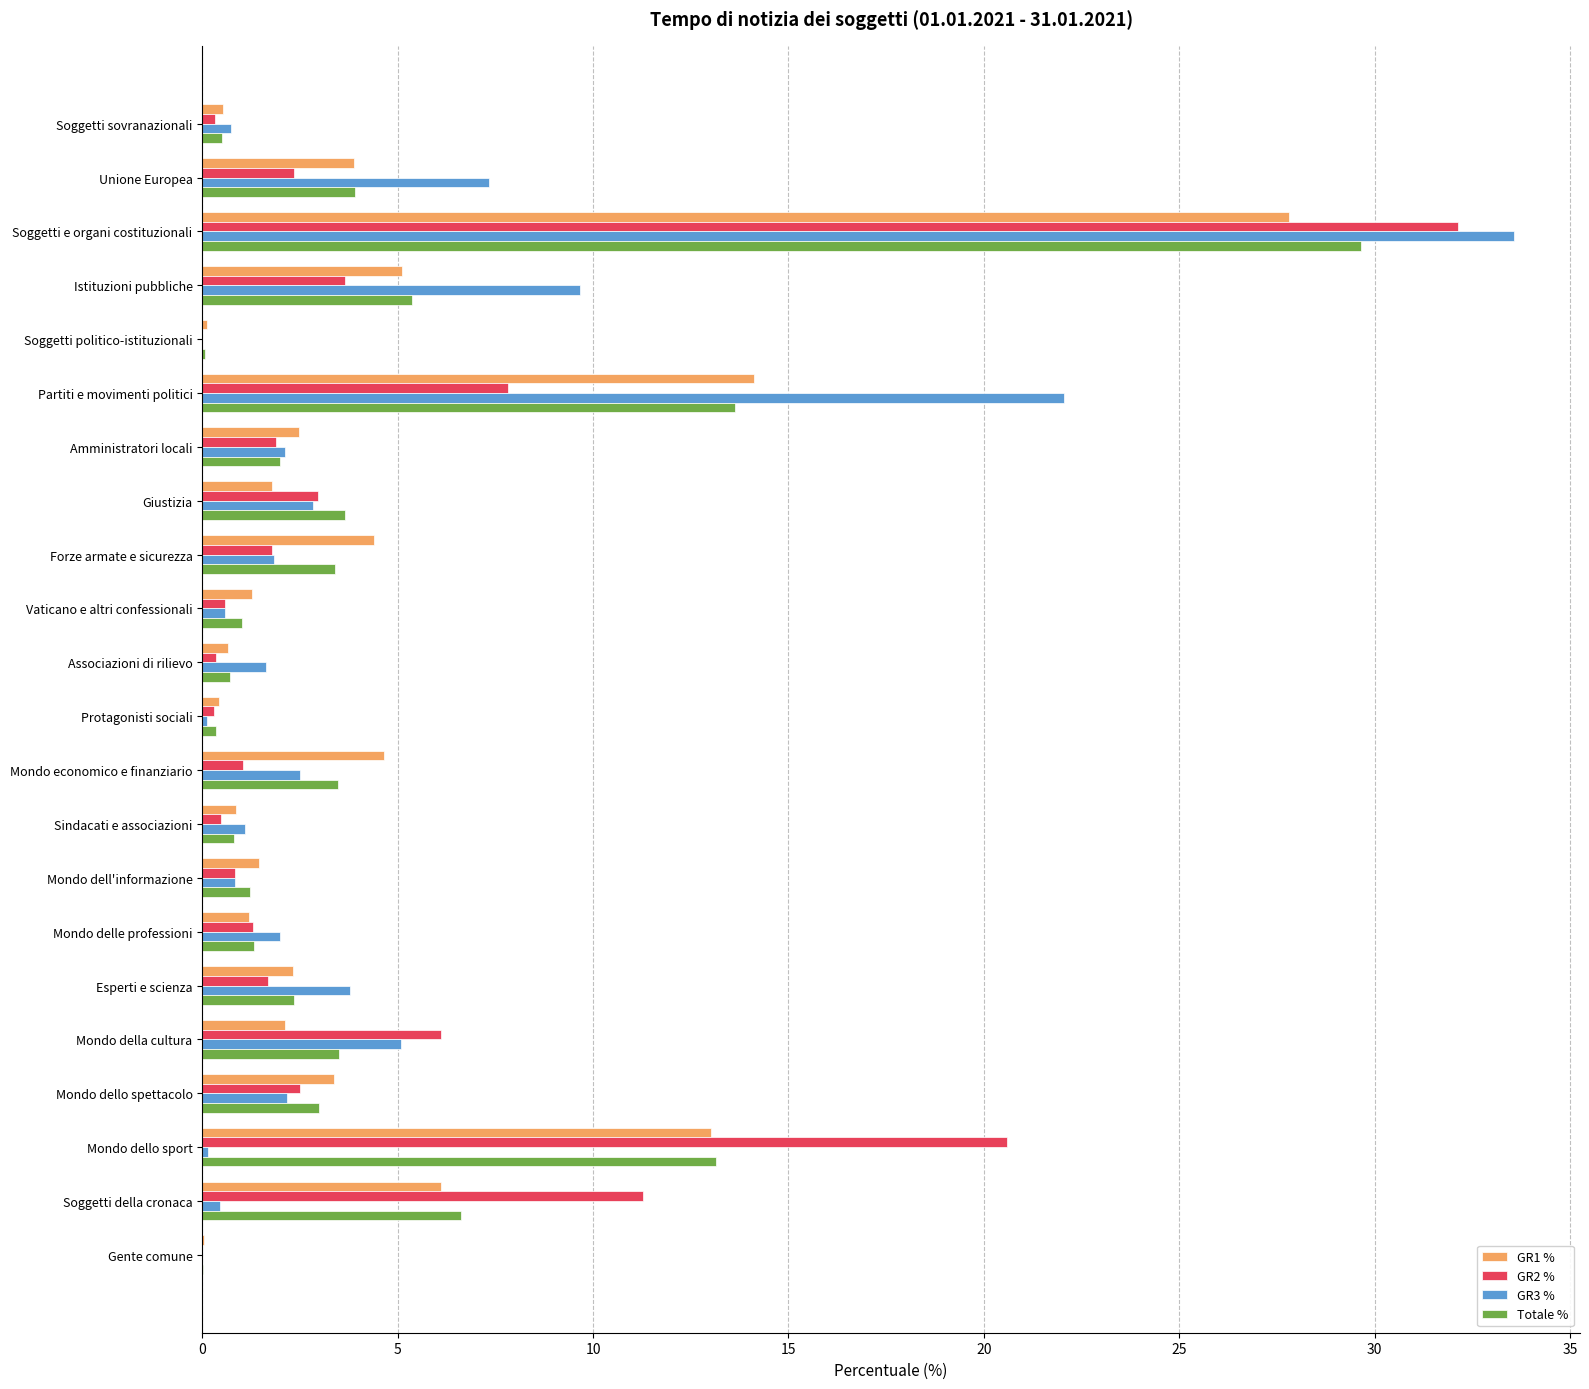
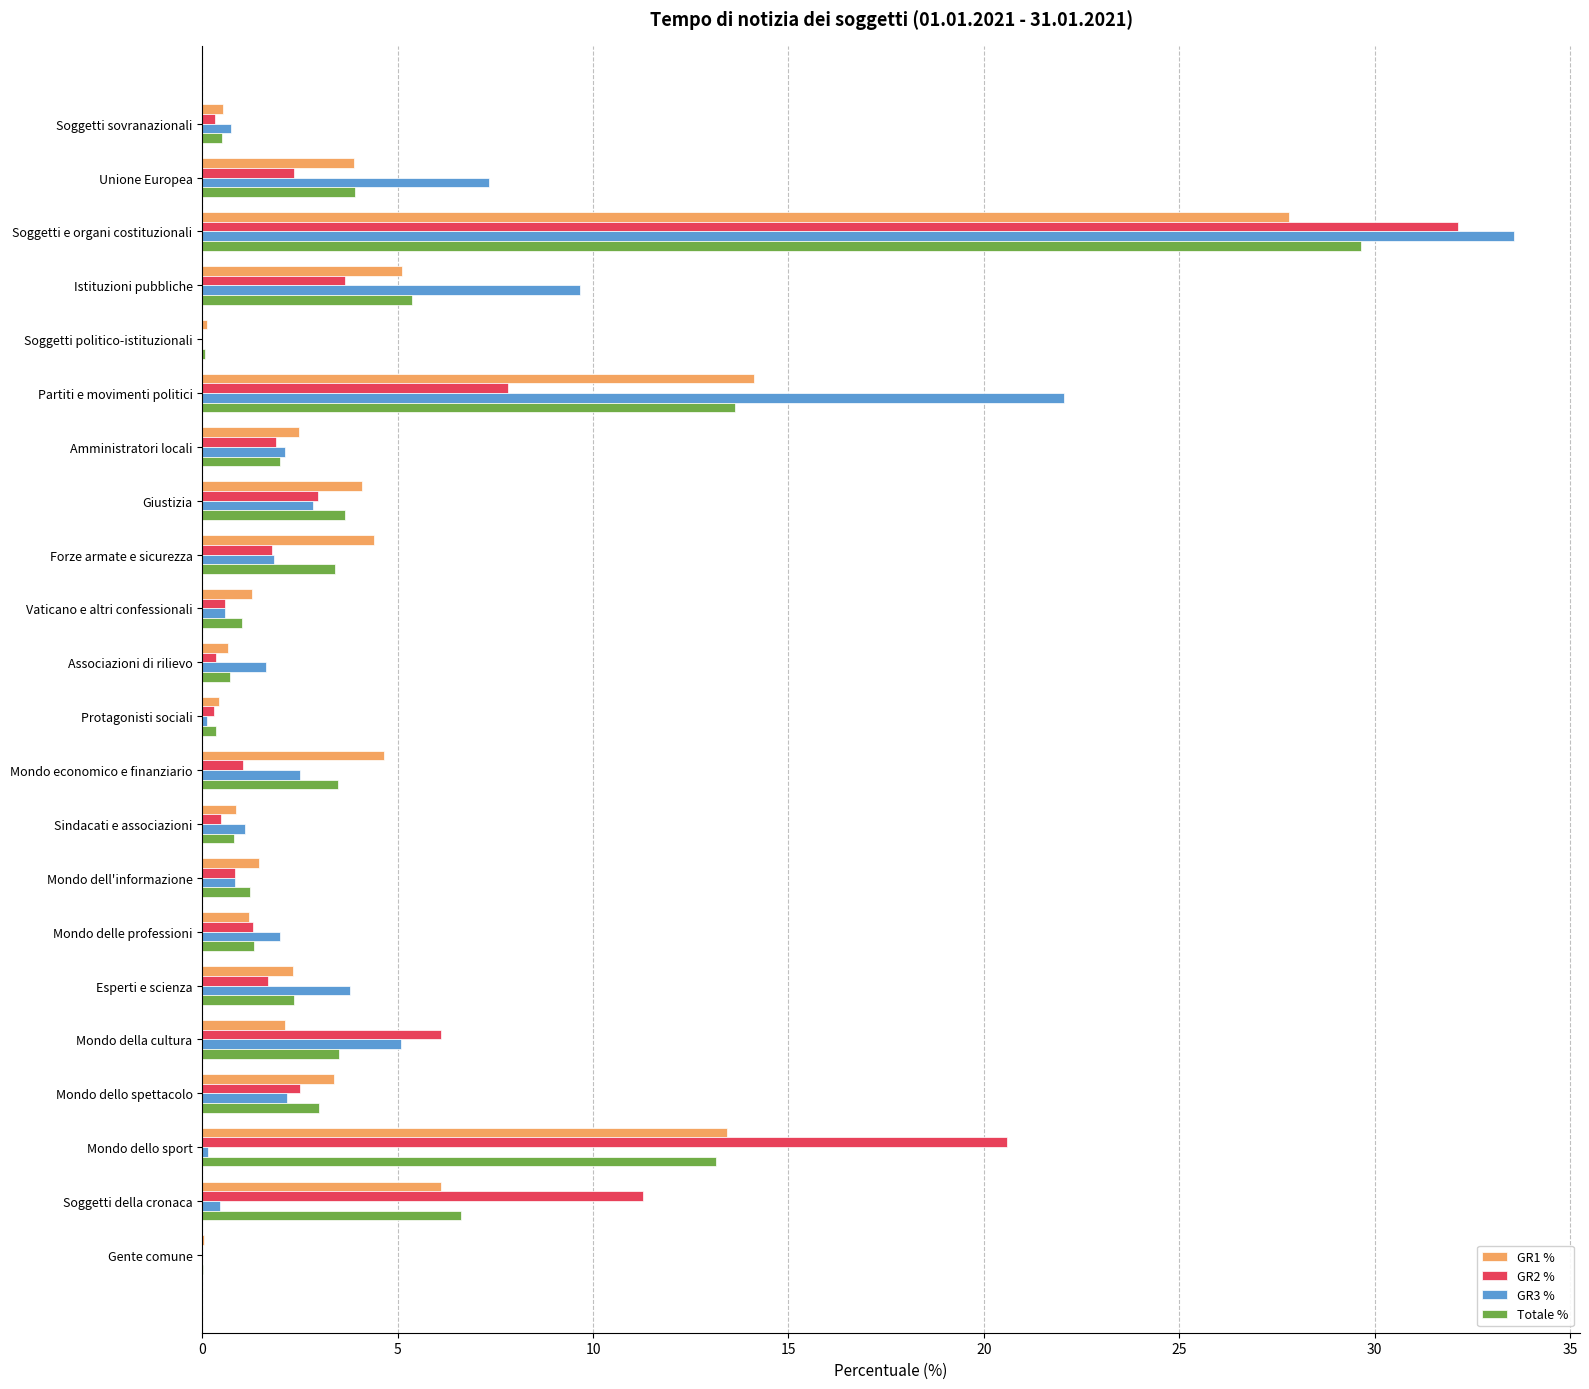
GR1 %, Giustizia: 1.8 -> 4.1
GR1 %, Mondo dello sport: 13.0 -> 13.4
